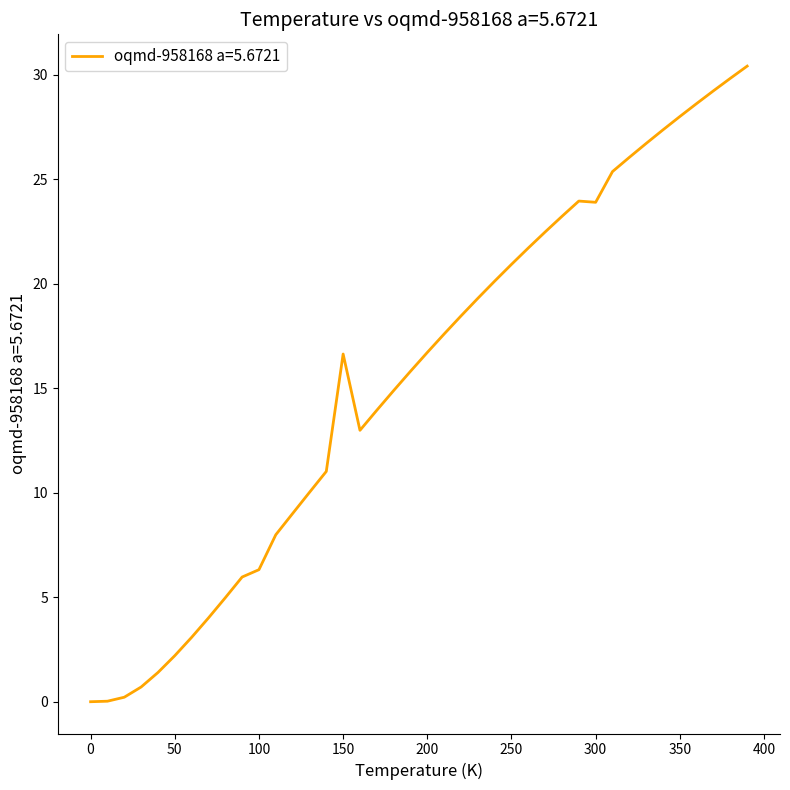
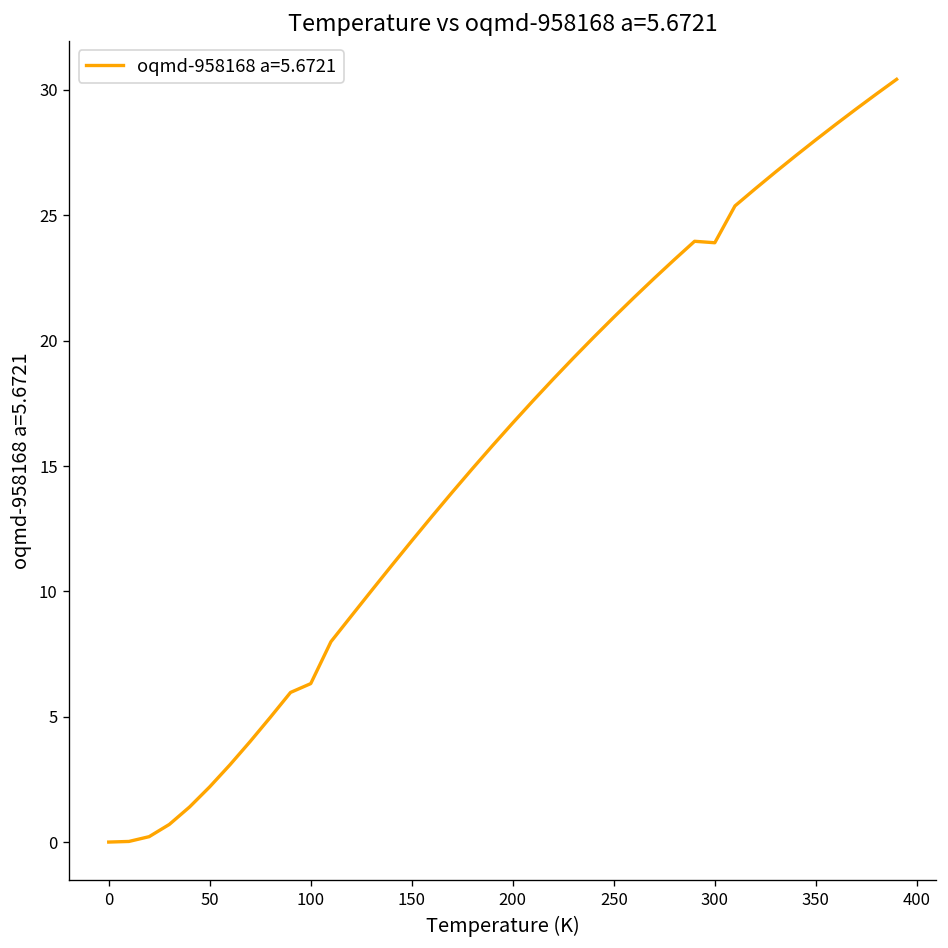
150: 16.6 -> 12.0
